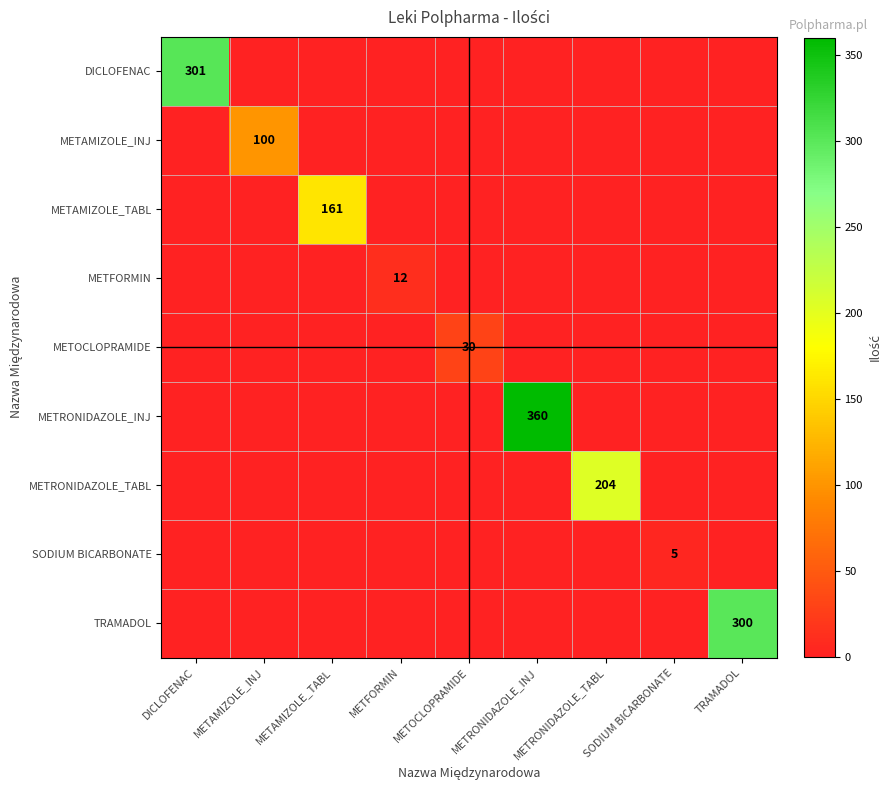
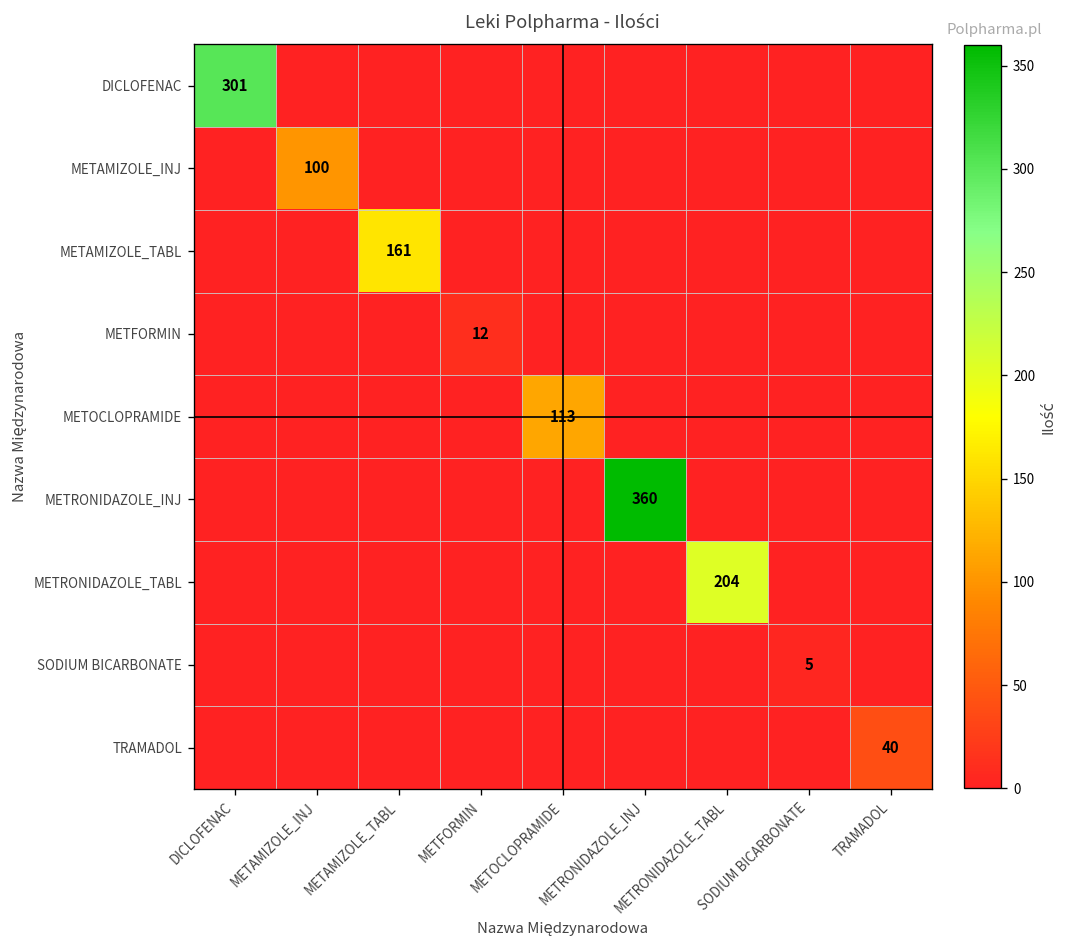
METOCLOPRAMIDE, METOCLOPRAMIDE: 30 -> 113
TRAMADOL, TRAMADOL: 300 -> 40
